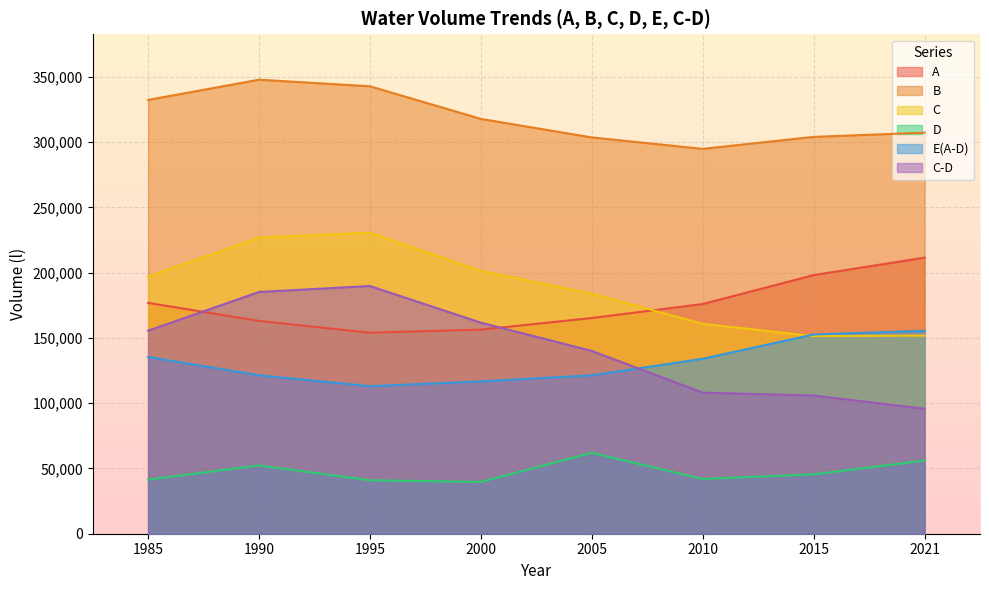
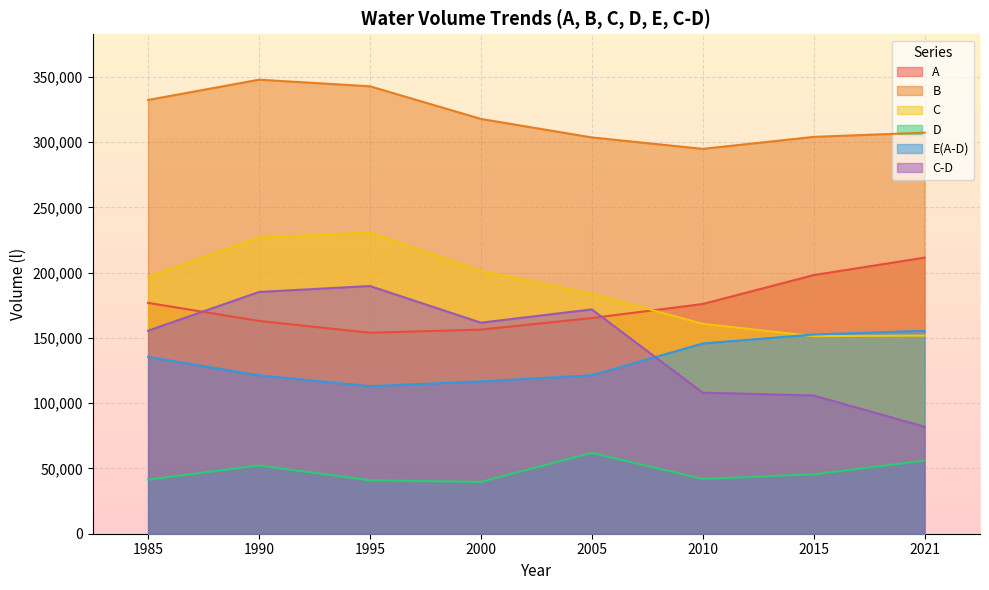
C-D, 2005: 140,000 -> 172,000
E(A-D), 2010: 134,000 -> 146,000
C-D, 2021: 96,000 -> 82,000
